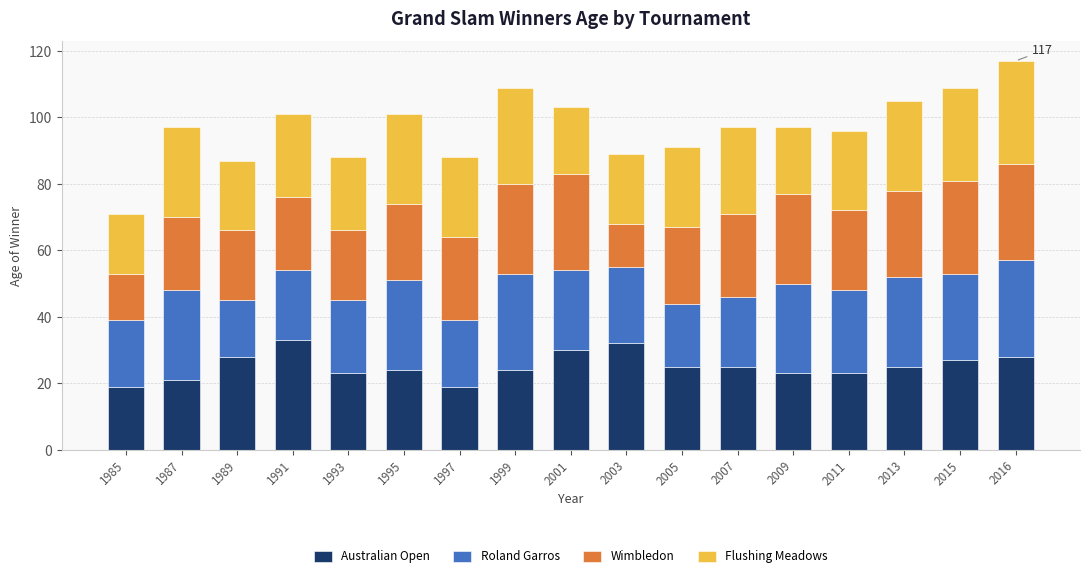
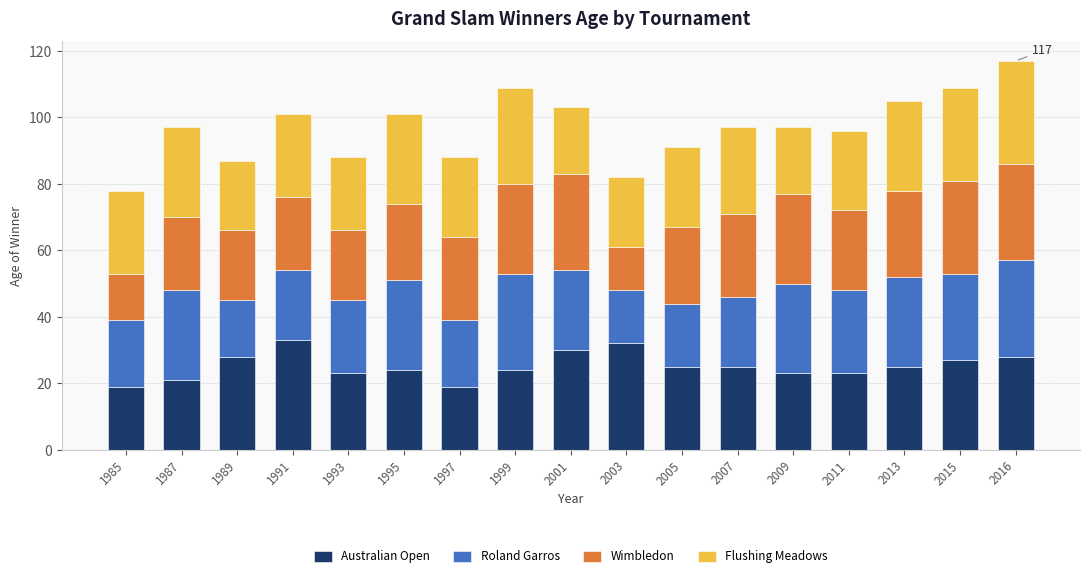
Flushing Meadows, 1985: 18 -> 25
Roland Garros, 2003: 23 -> 16
